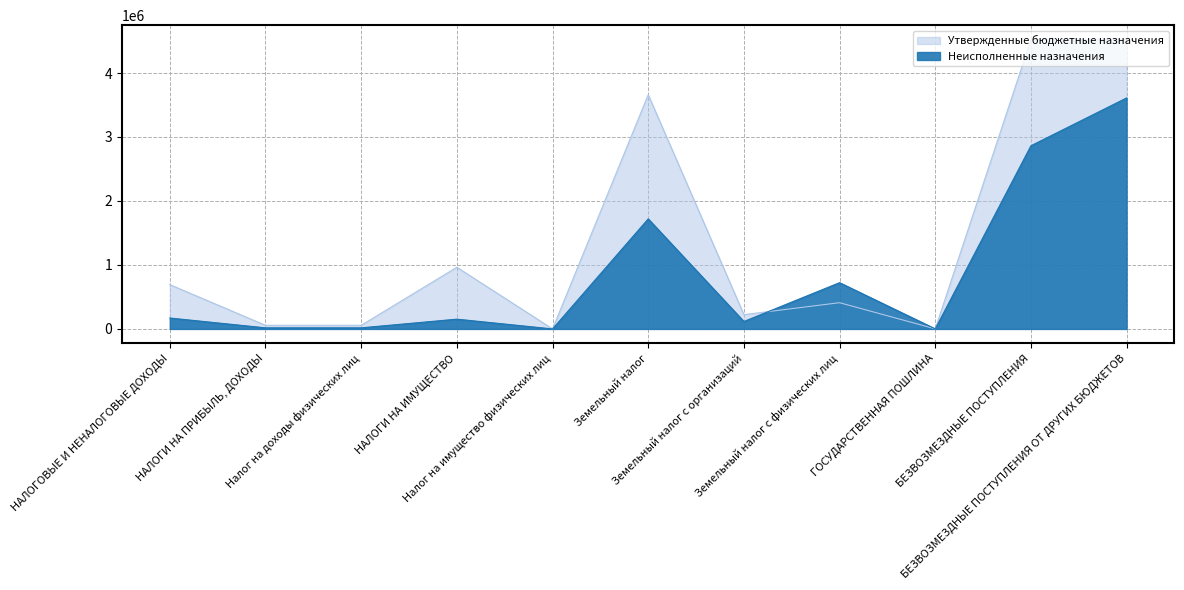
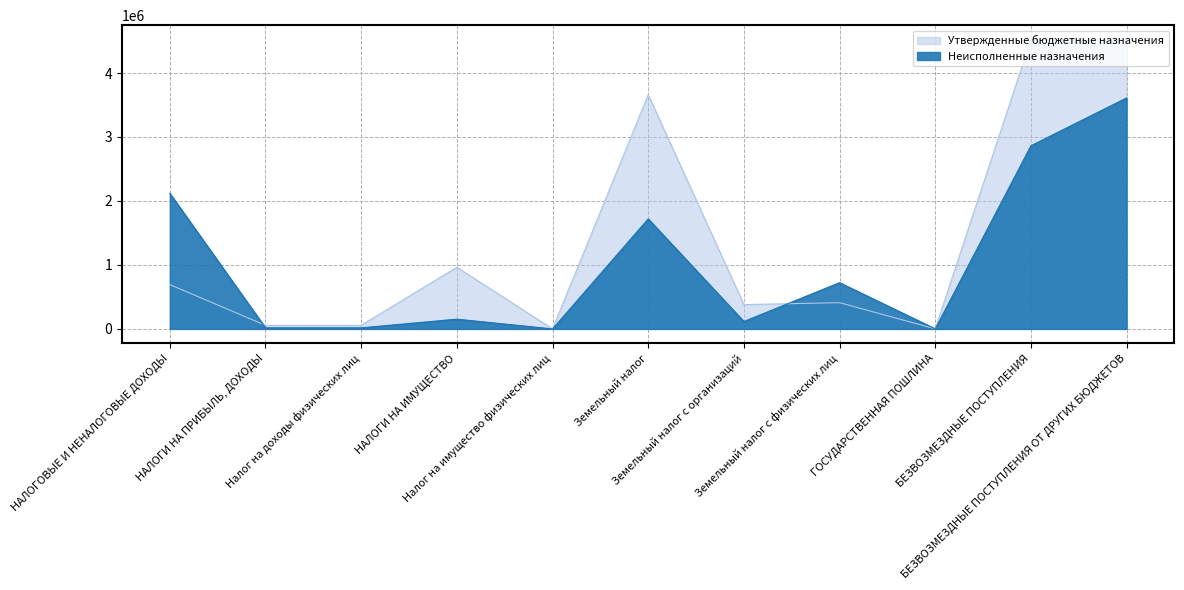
Неисполненные назначения, НАЛОГОВЫЕ И НЕНАЛОГОВЫЕ ДОХОДЫ: 200000 -> 2100000
Утвержденные бюджетные назначения, Земельный налог с организаций: 200000 -> 400000
